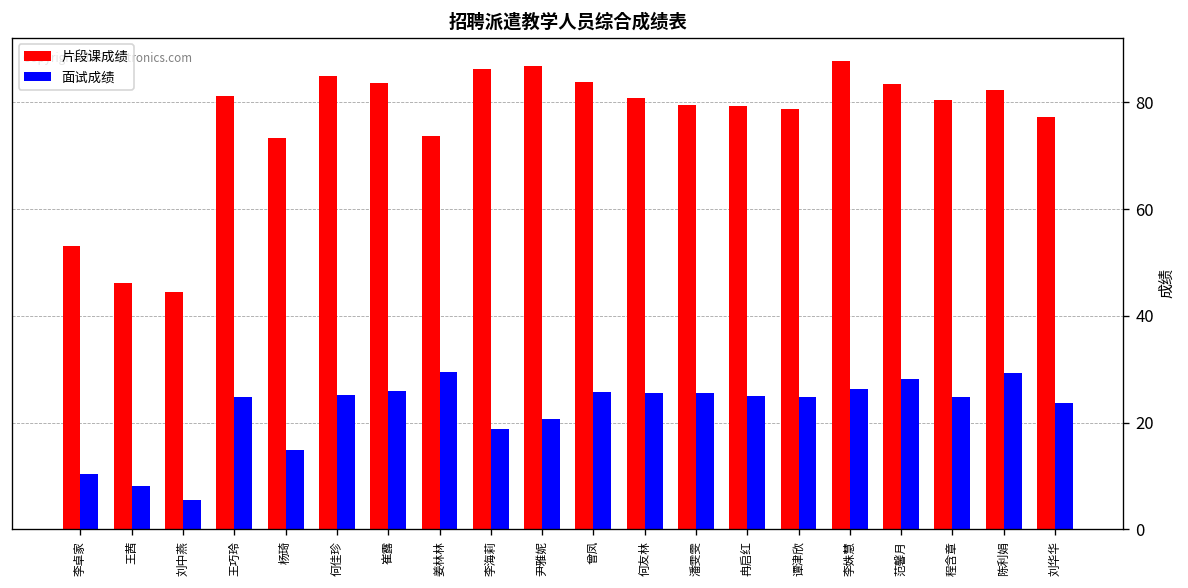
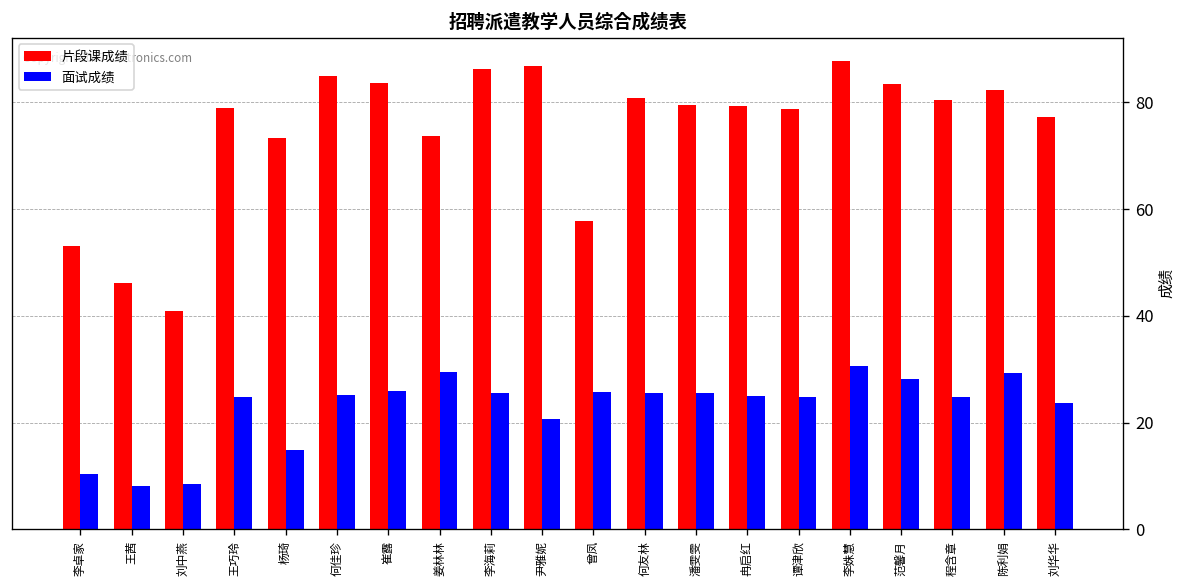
片段课成绩, 刘中燕: 45 -> 41
面试成绩, 刘中燕: 6 -> 9
片段课成绩, 王巧玲: 81 -> 79
面试成绩, 李海莉: 19 -> 26
片段课成绩, 曾凤: 84 -> 58
面试成绩, 李姝慧: 26 -> 31
